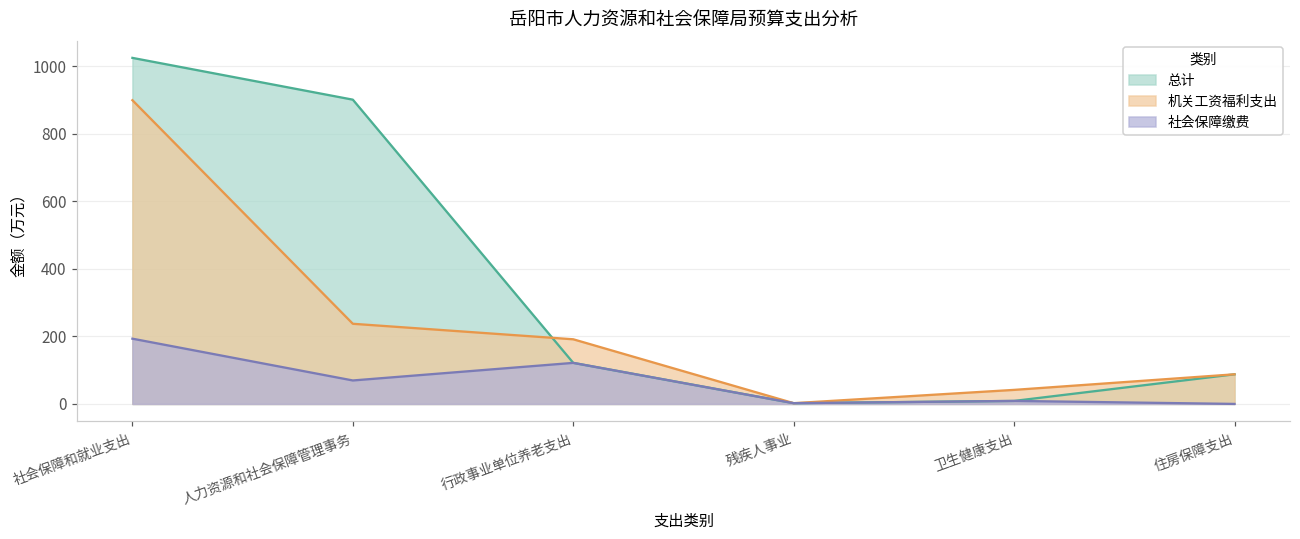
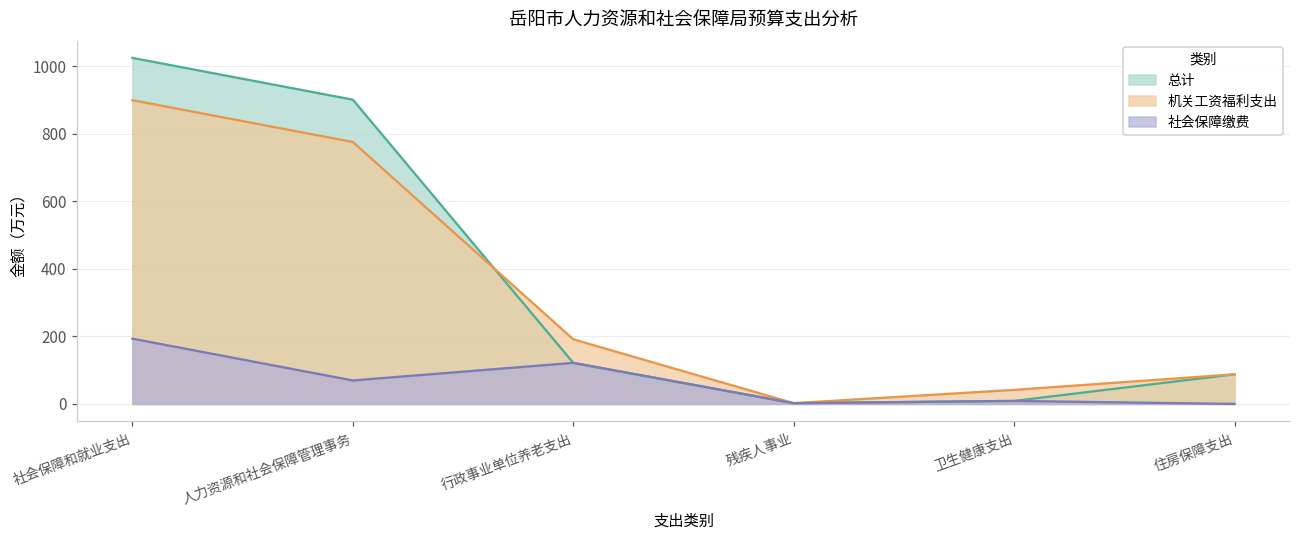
机关工资福利支出, 人力资源和社会保障管理事务: 240 -> 780
